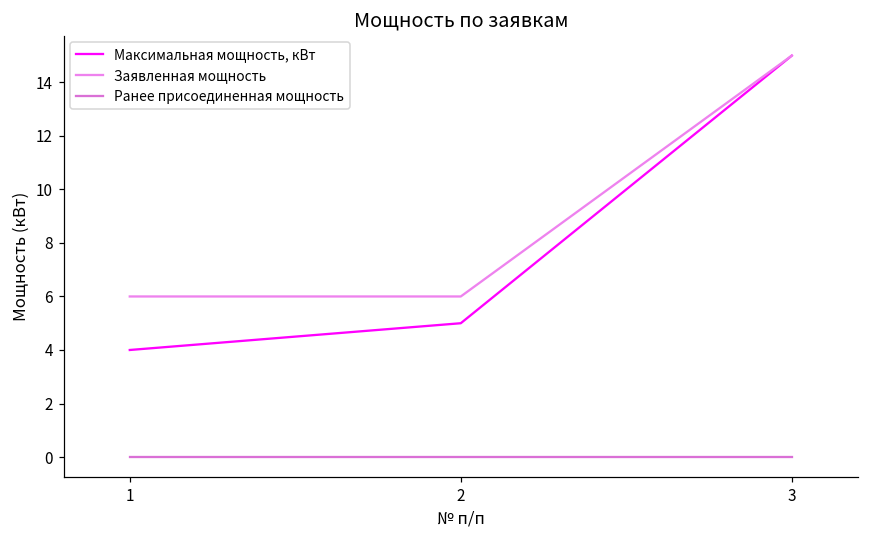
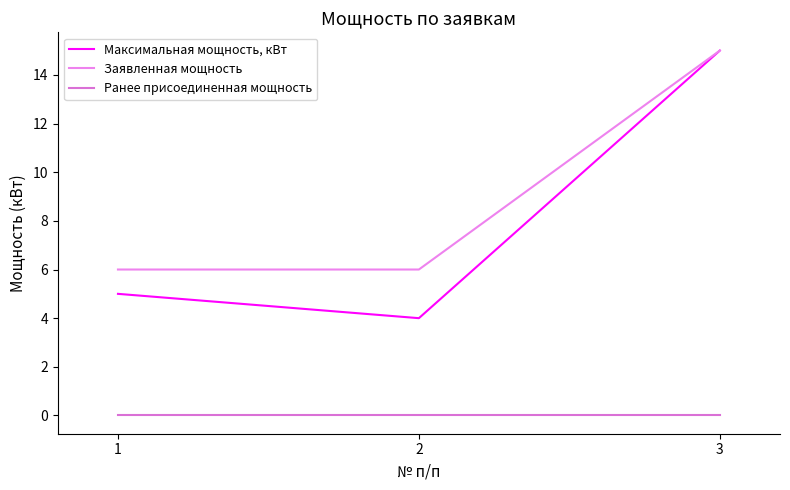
Максимальная мощность, кВт, 1: 4 -> 5
Максимальная мощность, кВт, 2: 5 -> 4
